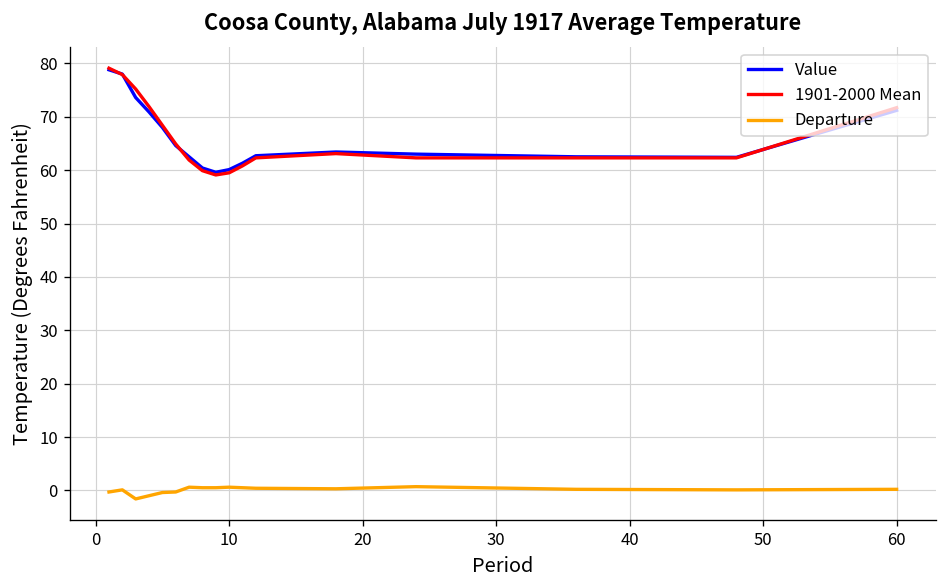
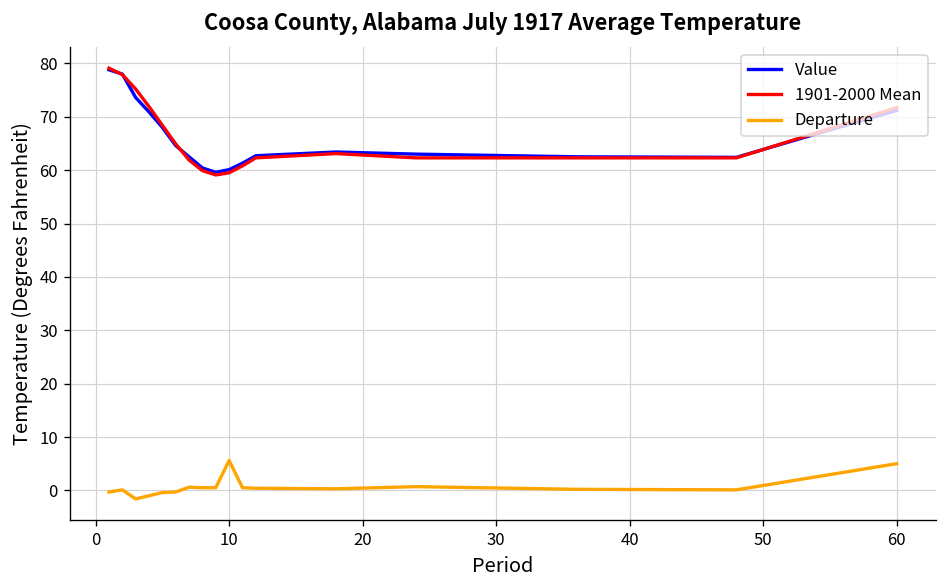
Departure, 10: 1 -> 6
Departure, 60: 0 -> 5
